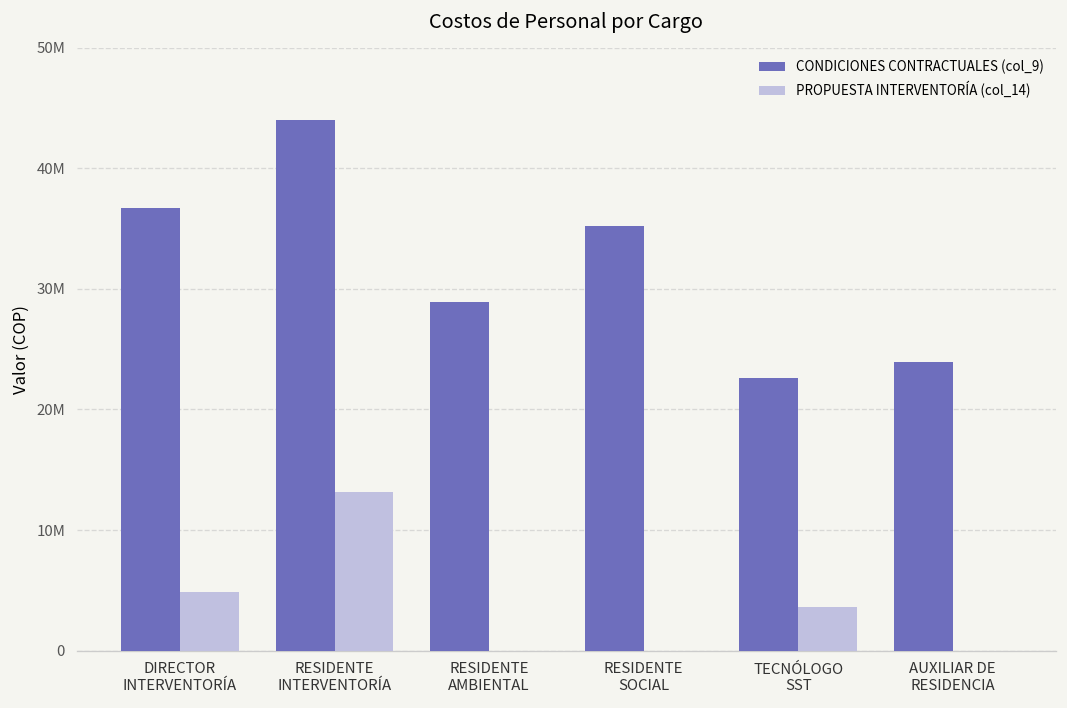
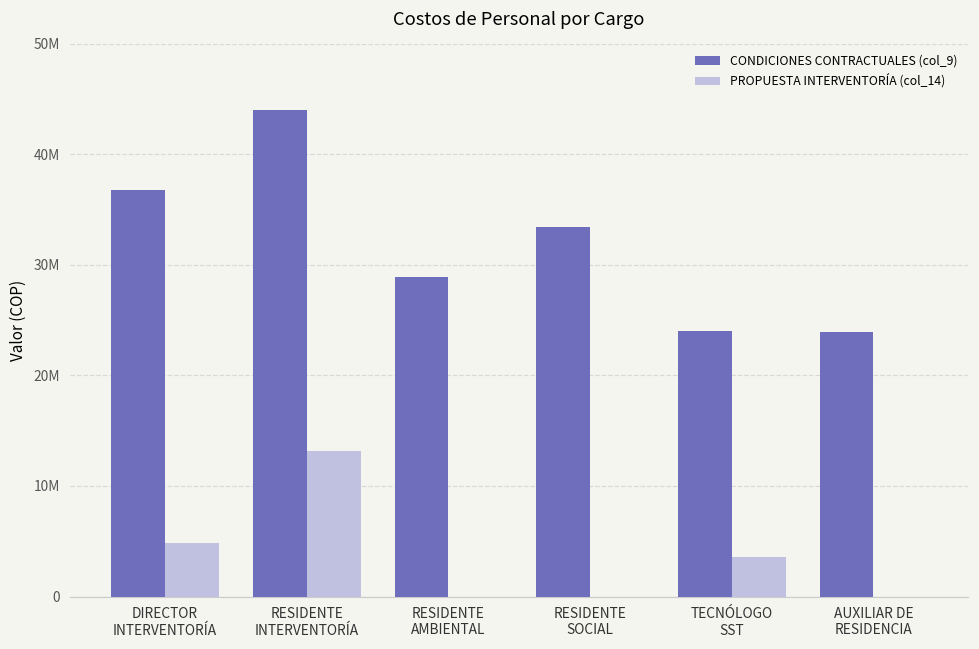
CONDICIONES CONTRACTUALES (col_9), RESIDENTE SOCIAL: 35200000 -> 33400000
CONDICIONES CONTRACTUALES (col_9), TECNÓLOGO SST: 22600000 -> 24000000
